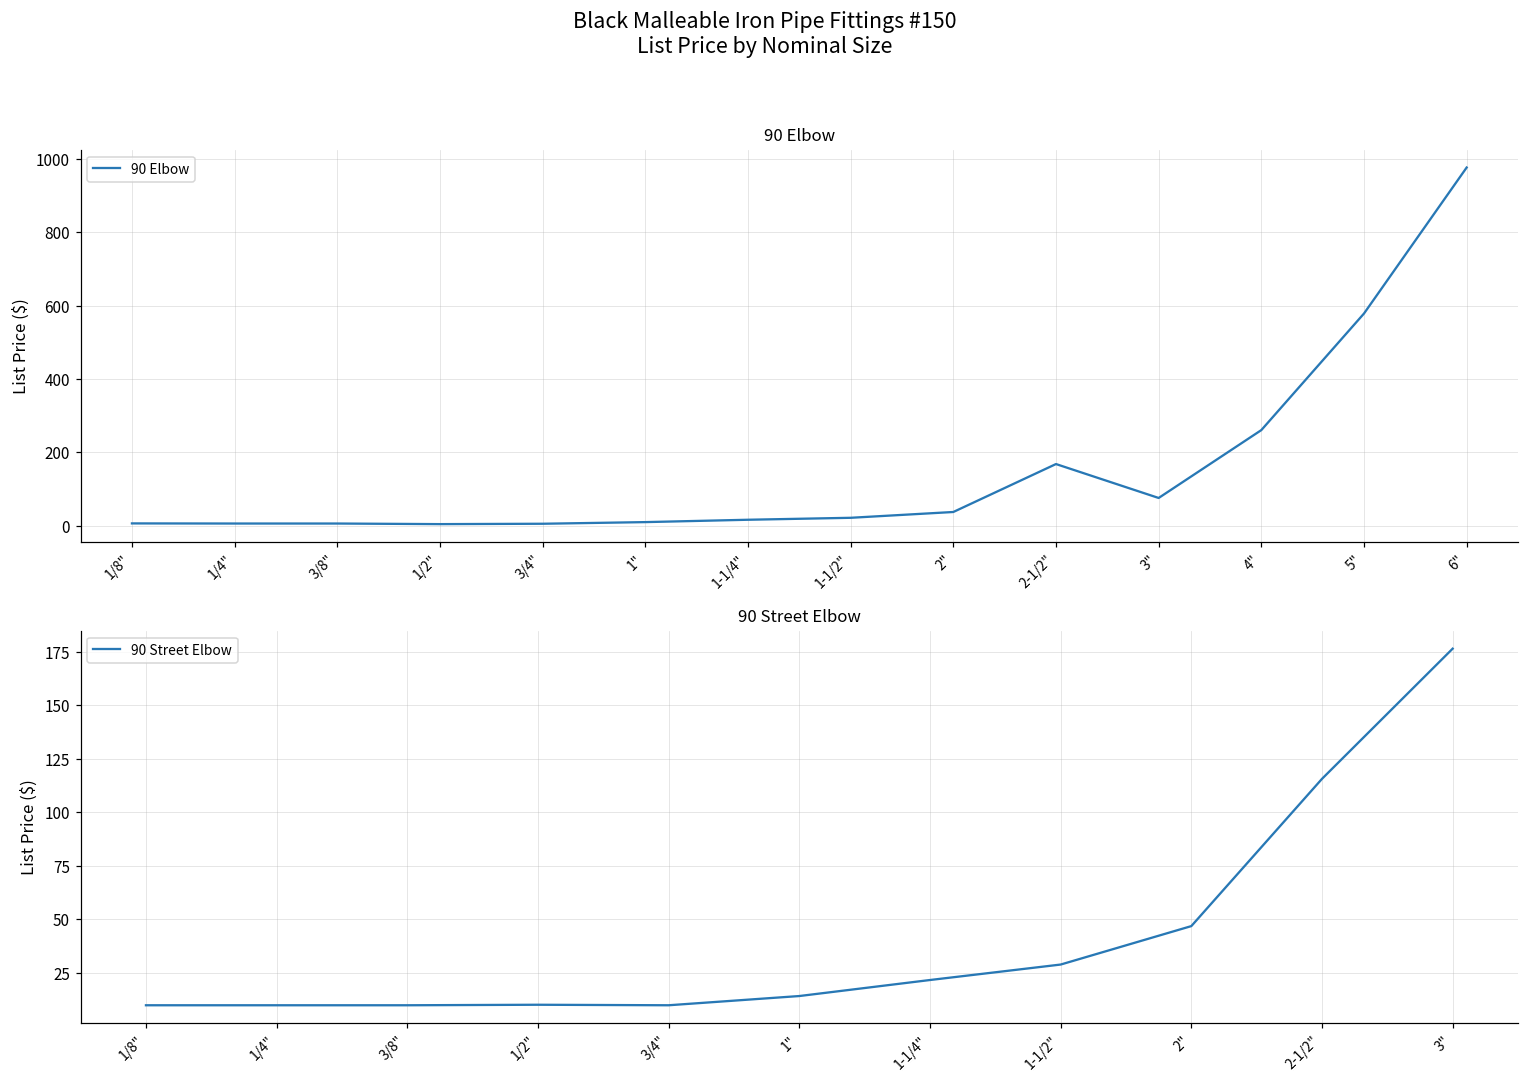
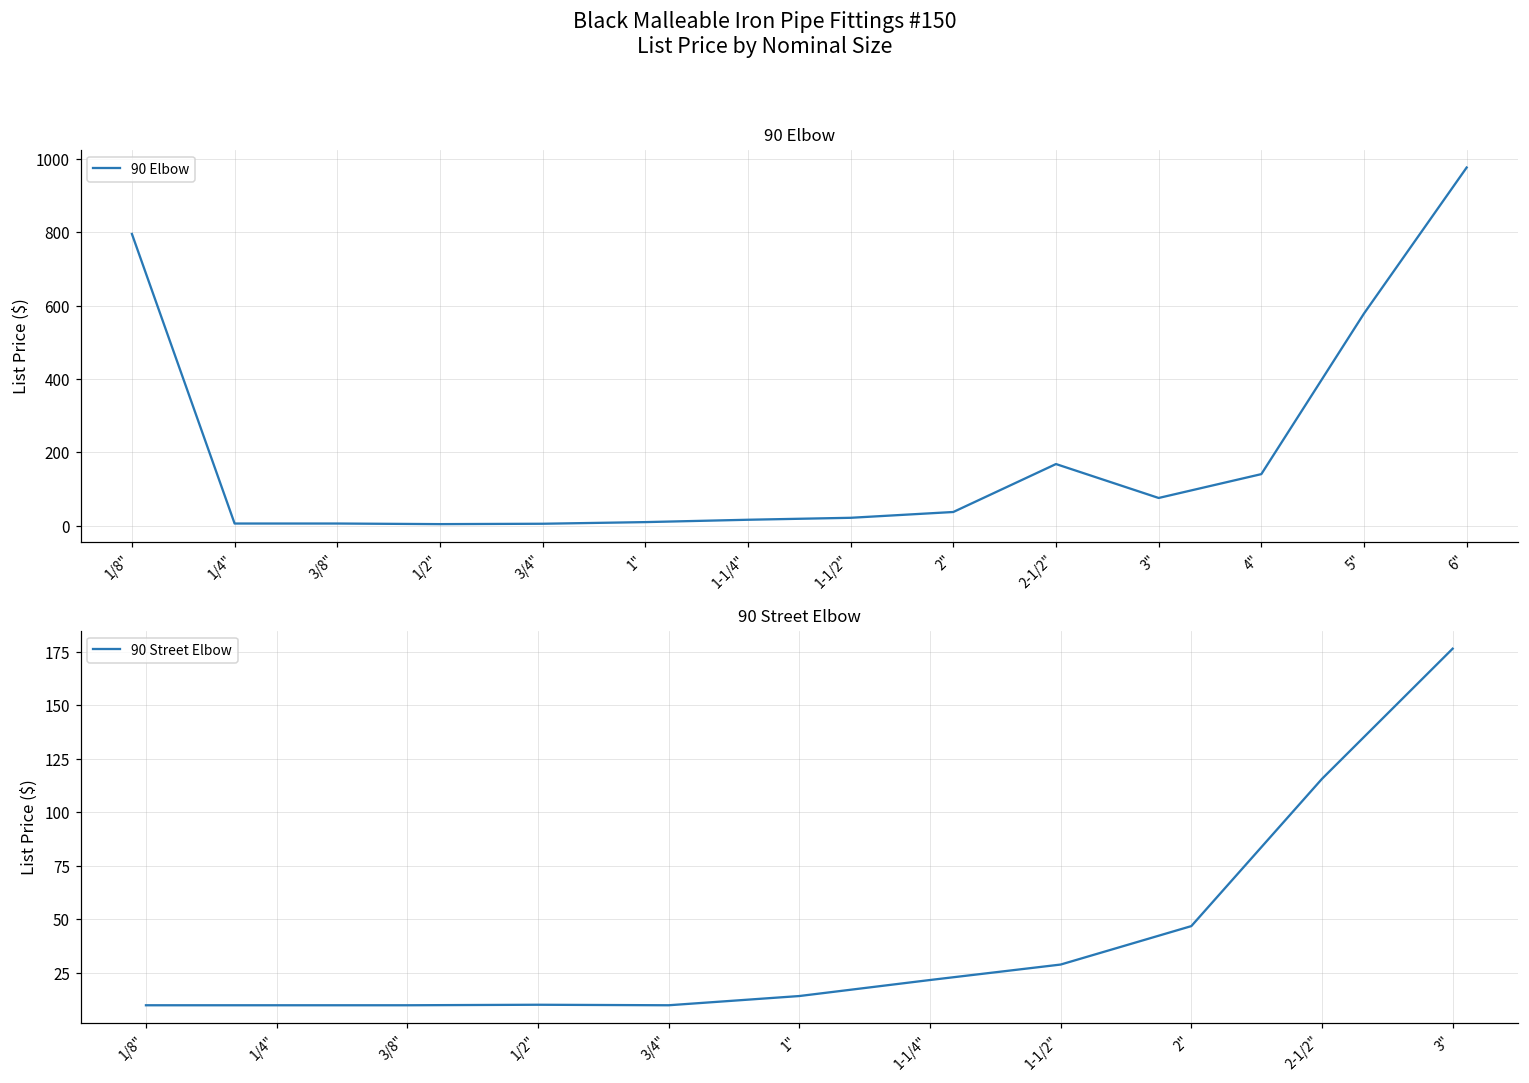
90 Elbow, 1/8": 10 -> 790
90 Elbow, 4": 260 -> 140
